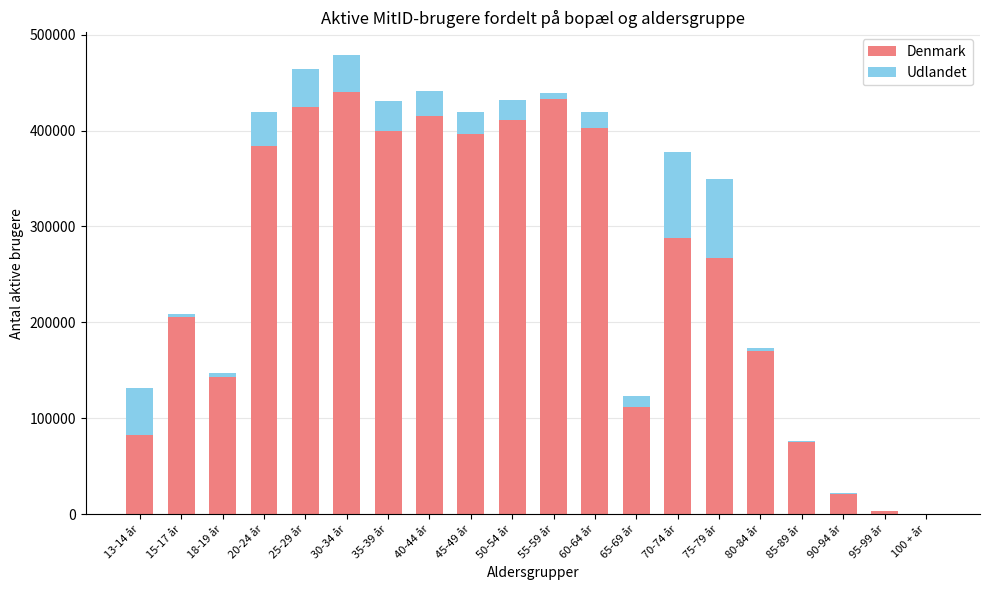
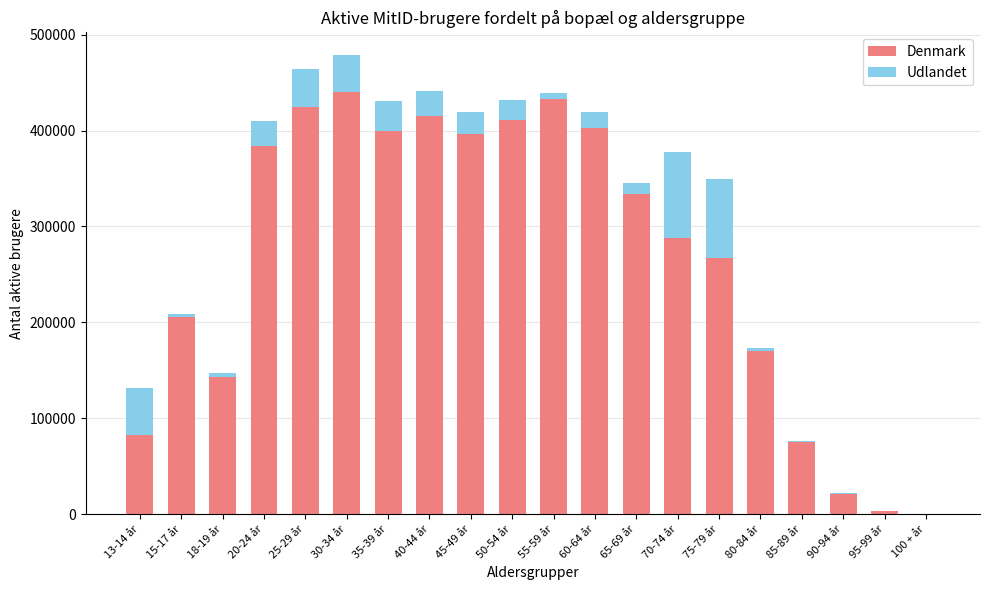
Udlandet, 20-24 år: 40000 -> 30000
Denmark, 65-69 år: 110000 -> 330000
